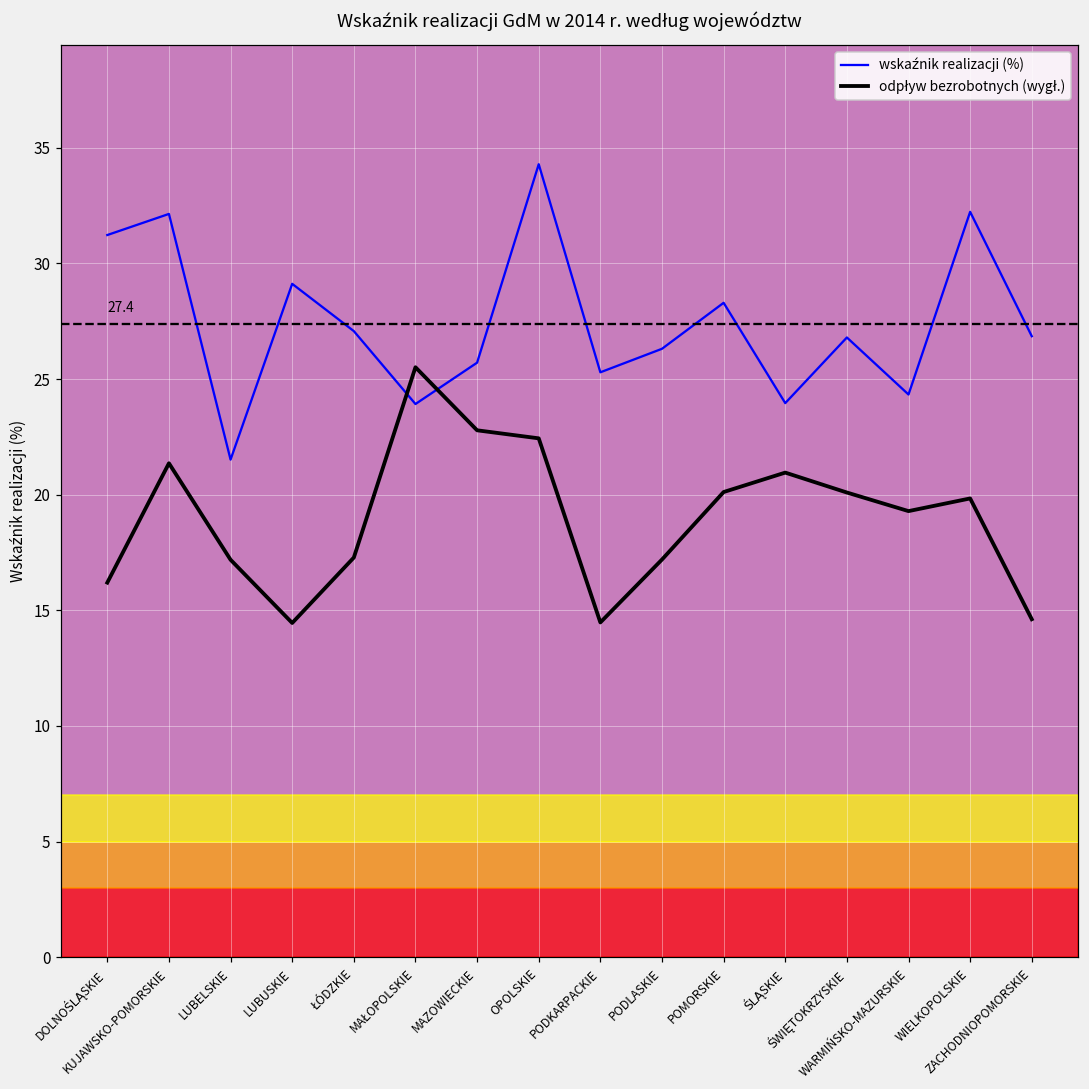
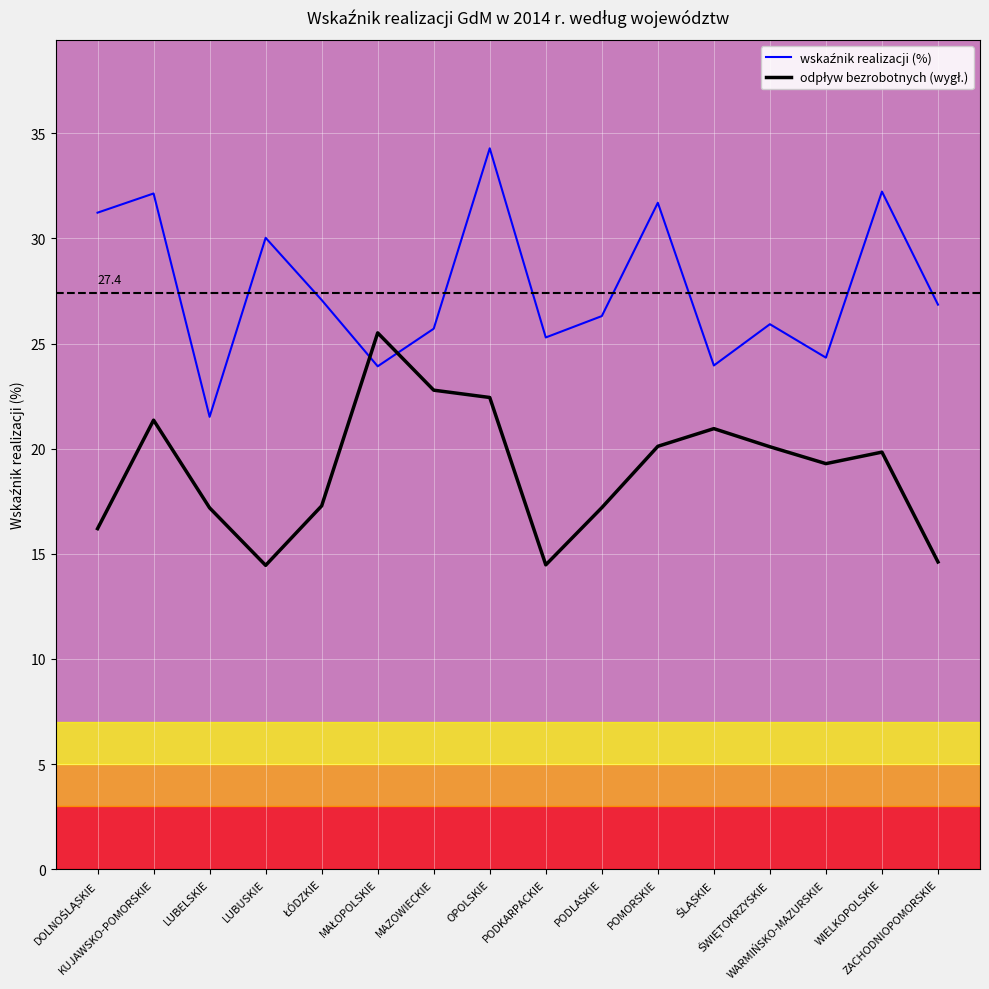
wskaźnik realizacji (%), LUBUSKIE: 29.1 -> 30.0
wskaźnik realizacji (%), POMORSKIE: 28.3 -> 31.7
wskaźnik realizacji (%), ŚWIĘTOKRZYSKIE: 26.8 -> 25.9
